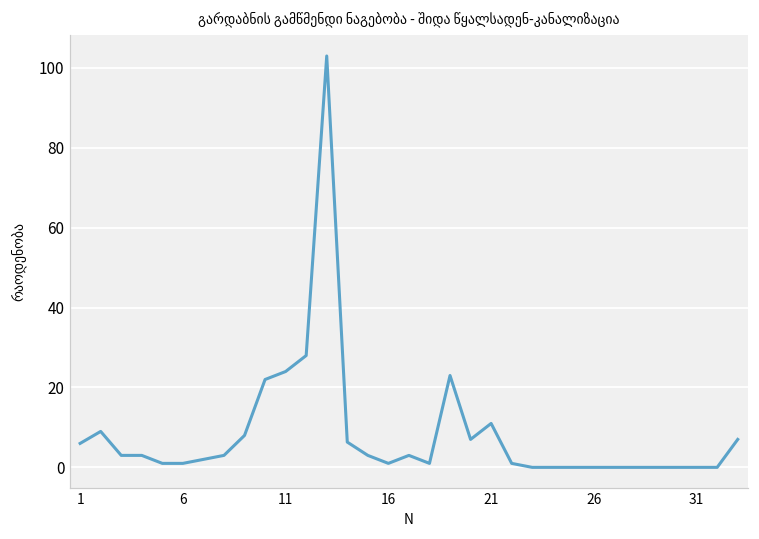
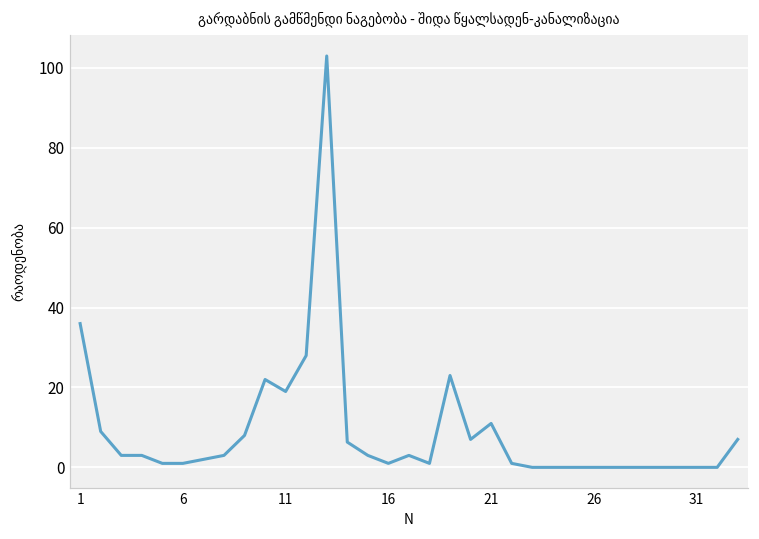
1: 6 -> 36
11: 24 -> 19
